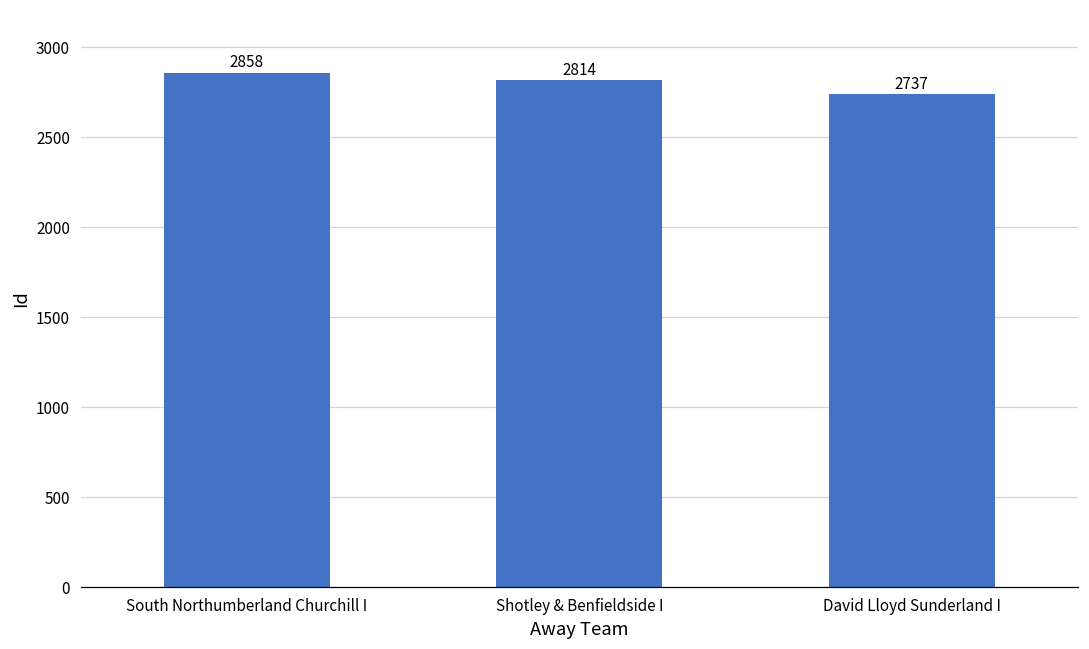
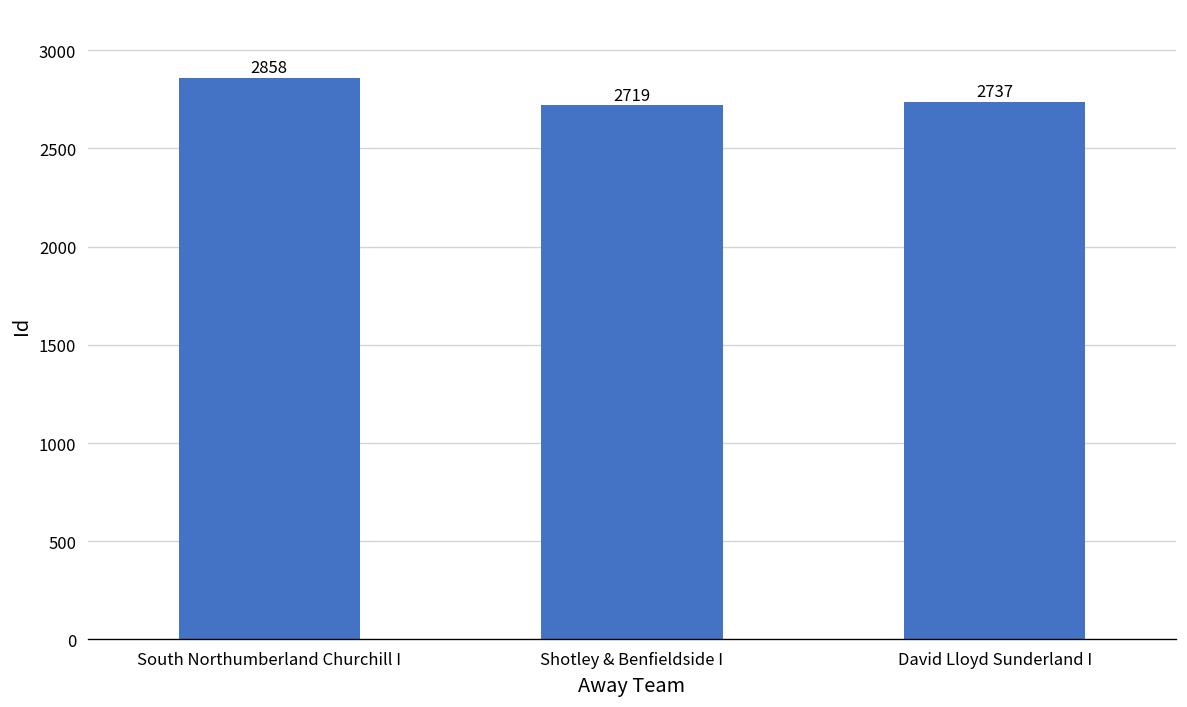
Shotley & Benfieldside I: 2814 -> 2719
